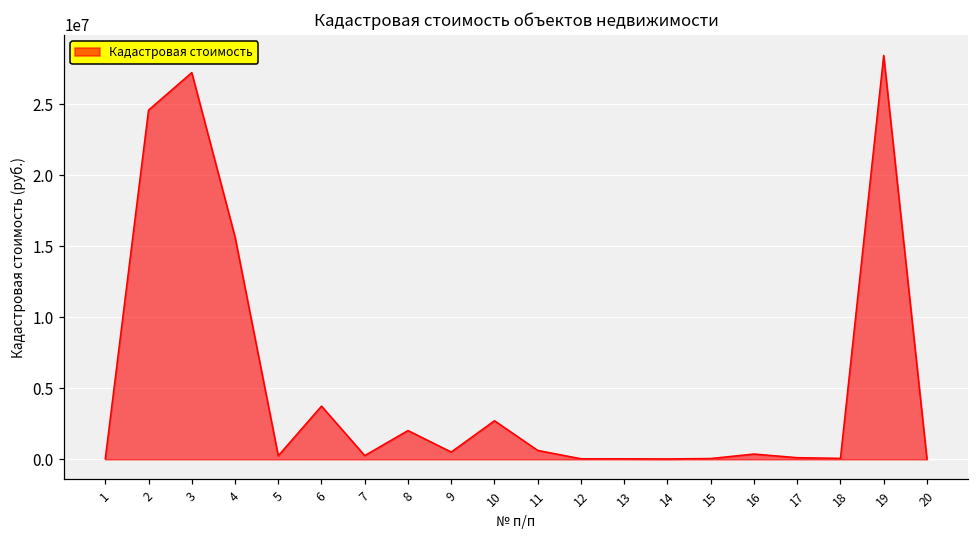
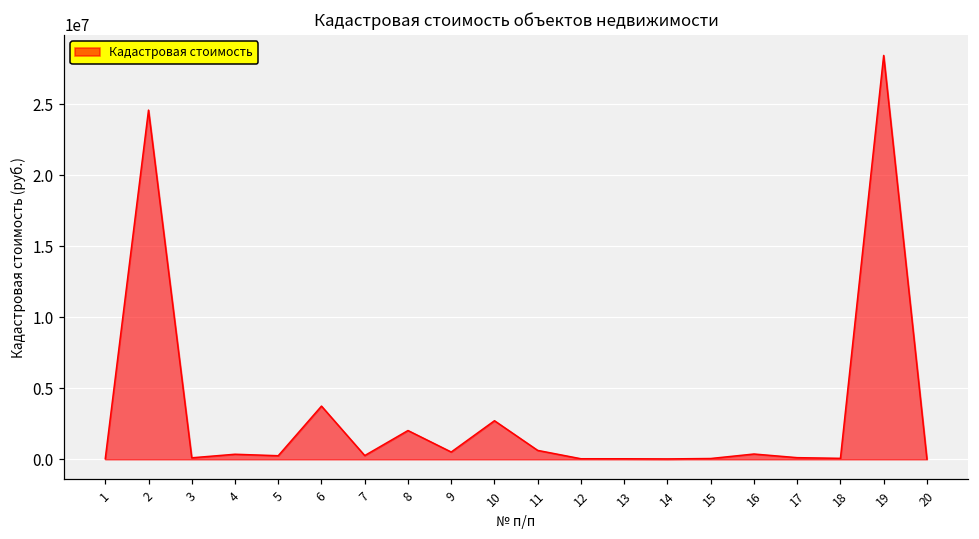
3: 27200000 -> 100000
4: 15700000 -> 400000
